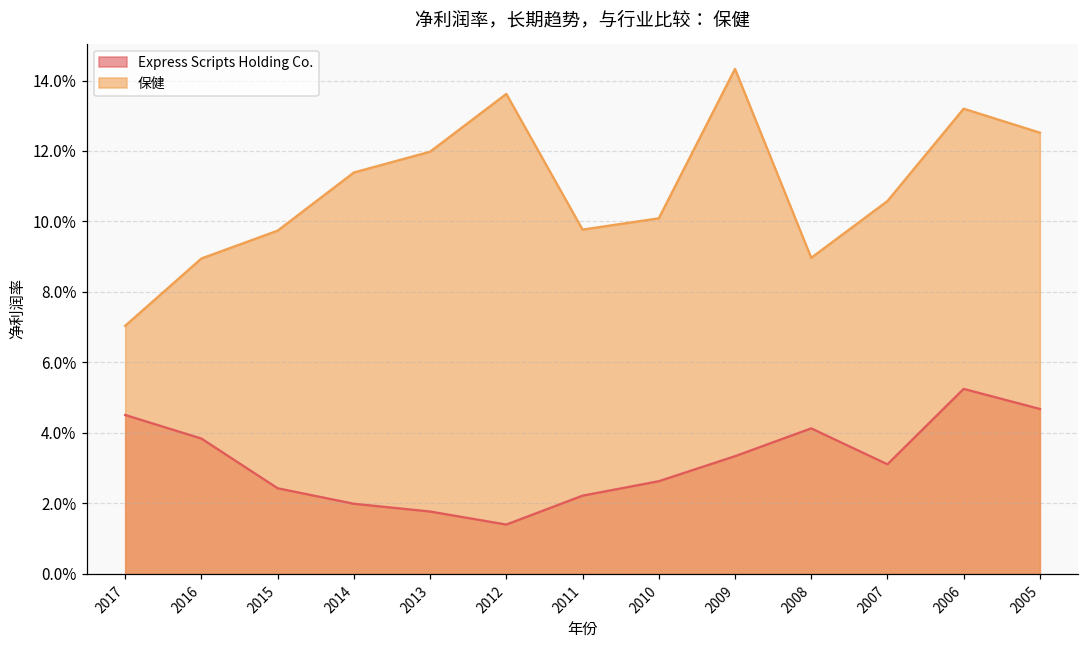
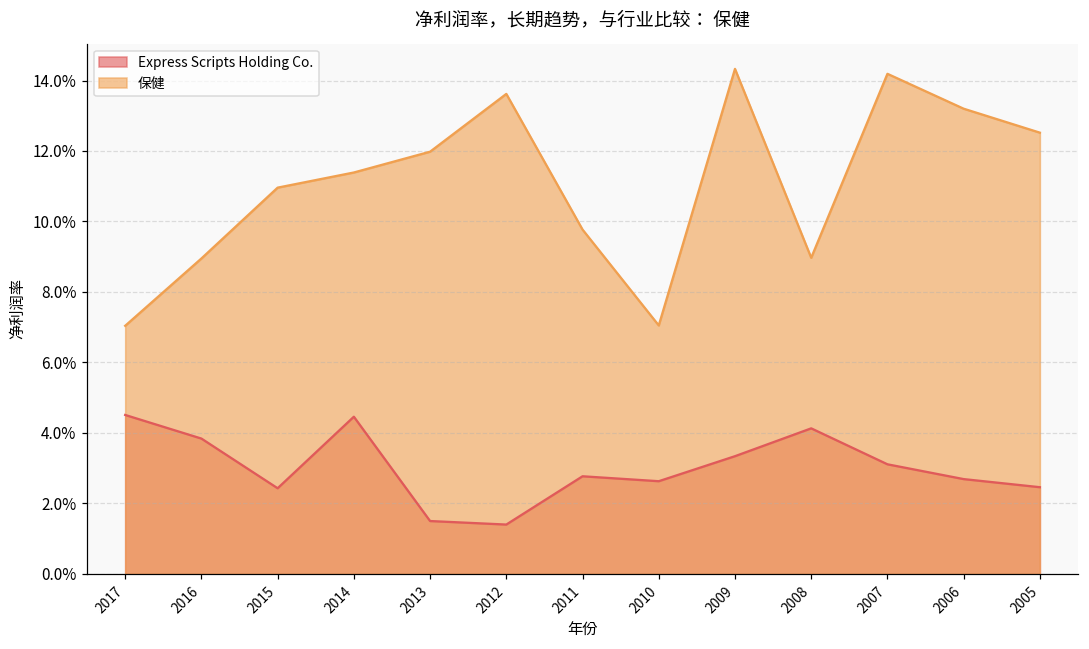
保健, 2015: 9.7% -> 11.0%
Express Scripts Holding Co., 2014: 2.0% -> 4.5%
Express Scripts Holding Co., 2013: 1.8% -> 1.5%
Express Scripts Holding Co., 2011: 2.2% -> 2.8%
保健, 2010: 10.1% -> 7.0%
保健, 2007: 10.6% -> 14.2%
Express Scripts Holding Co., 2006: 5.3% -> 2.7%
Express Scripts Holding Co., 2005: 4.7% -> 2.5%
